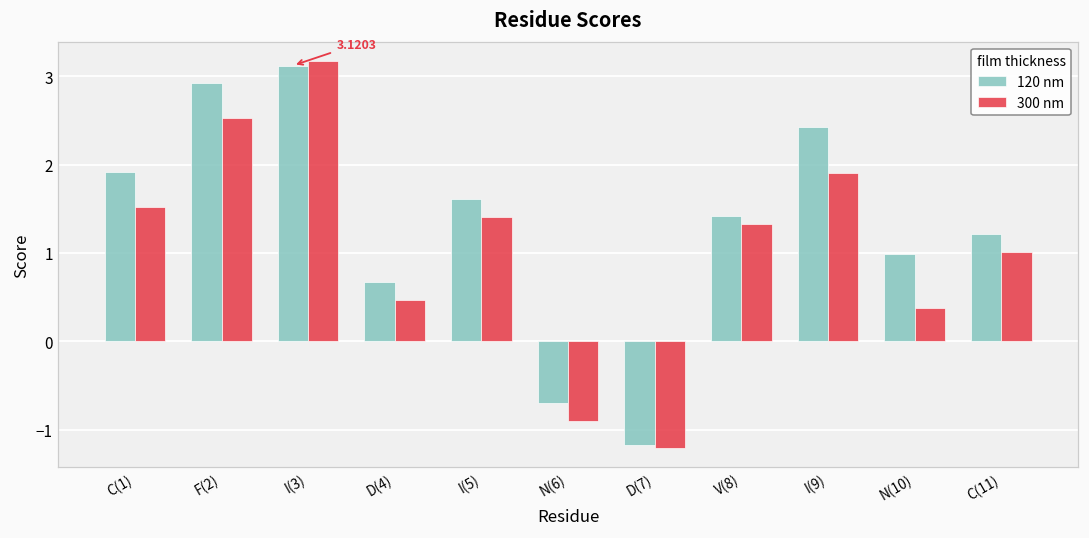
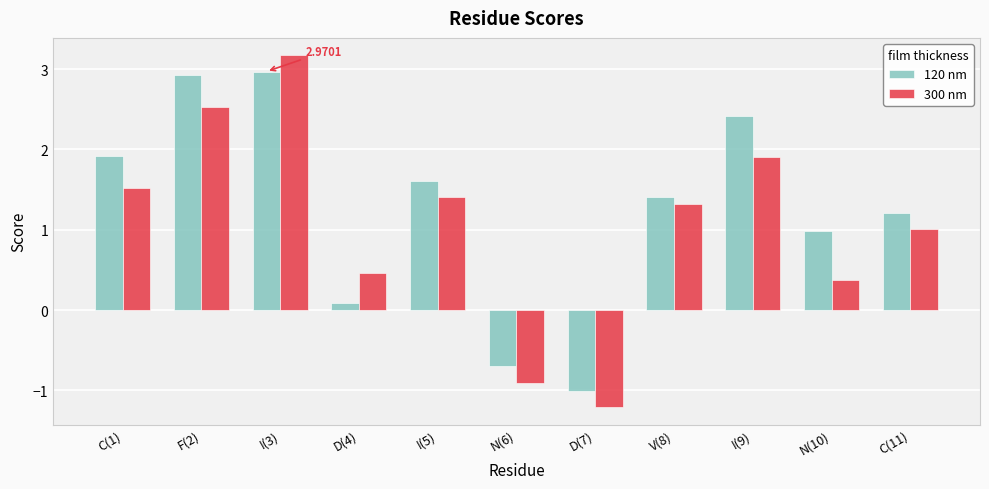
120 nm, I(3): 3.1203 -> 2.9701
120 nm, D(4): 0.7 -> 0.1
120 nm, D(7): -1.2 -> -1.0
